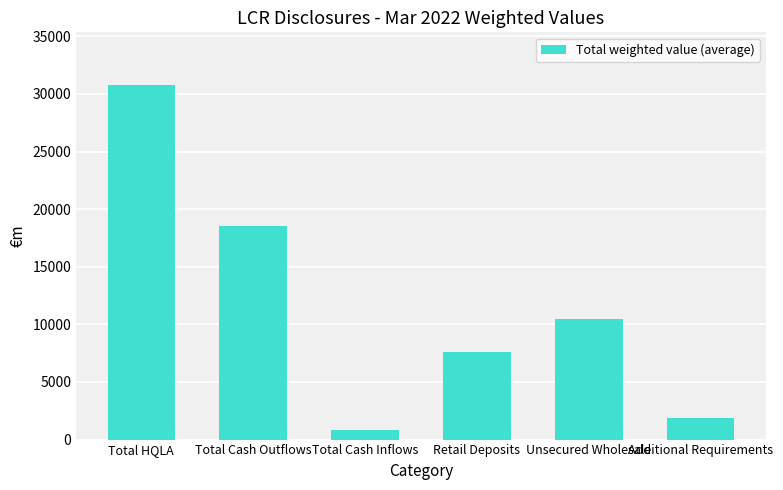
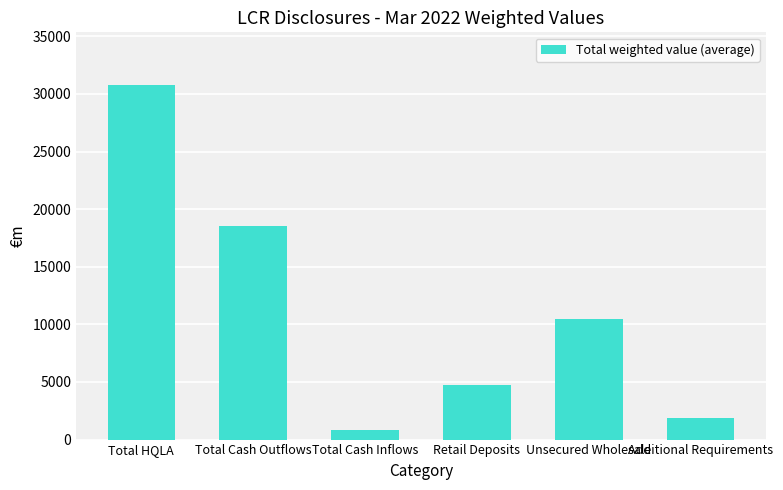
Retail Deposits: 7600 -> 4700
